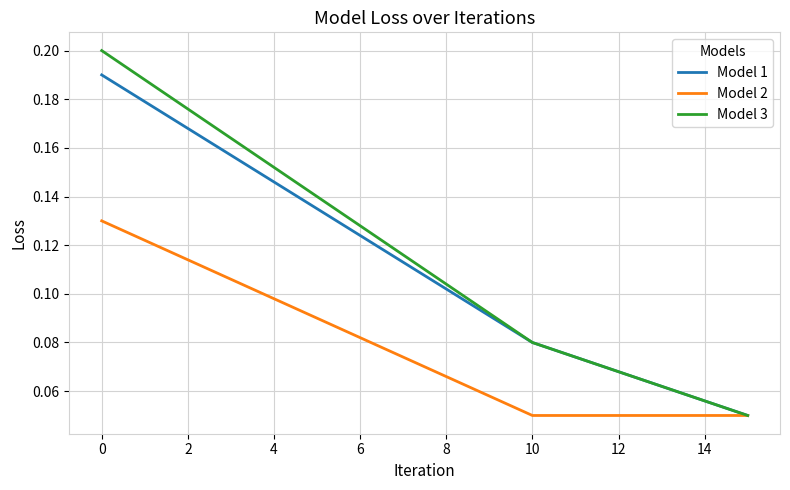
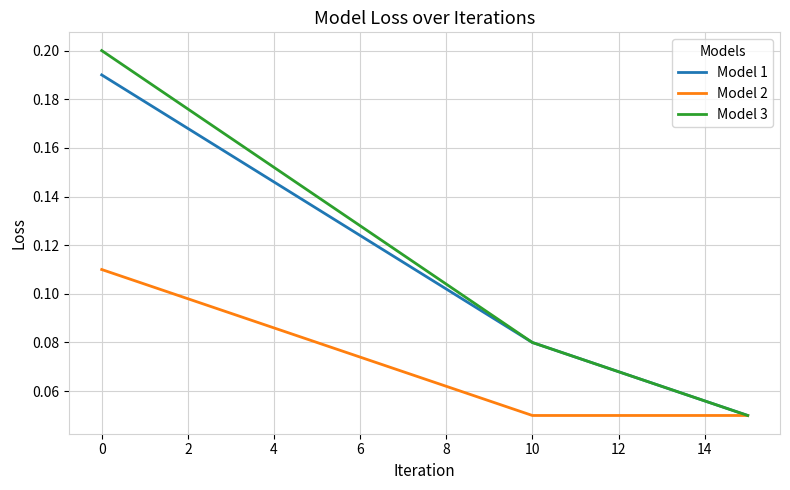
Model 2, 0: 0.13 -> 0.11
